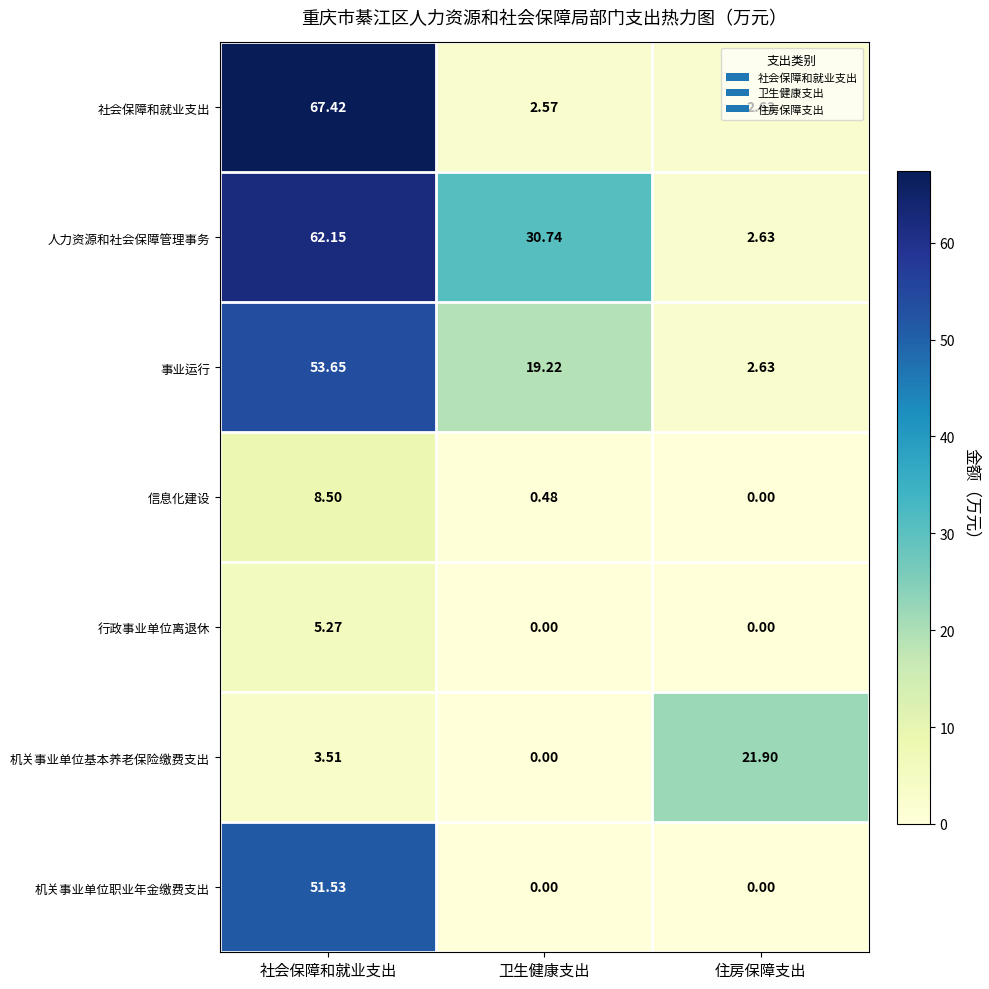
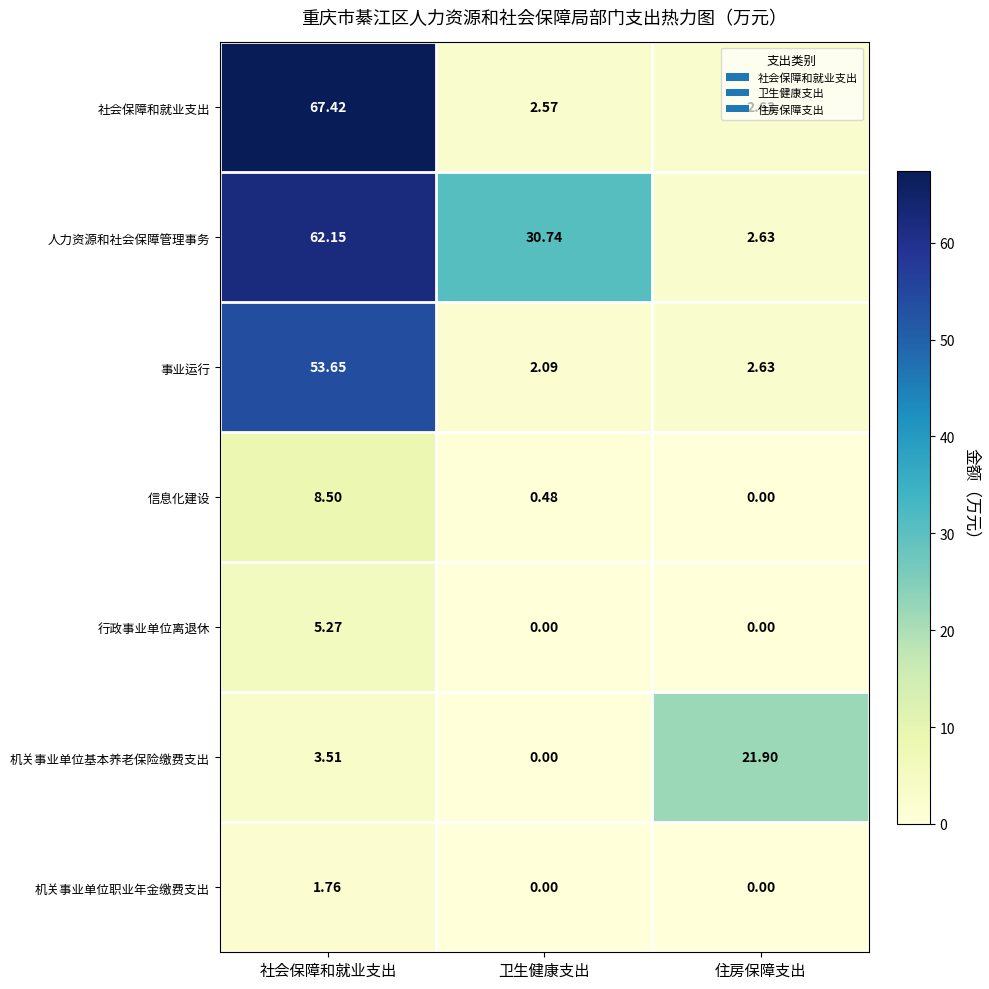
事业运行, 卫生健康支出: 19.22 -> 2.09
机关事业单位职业年金缴费支出, 社会保障和就业支出: 51.53 -> 1.76
